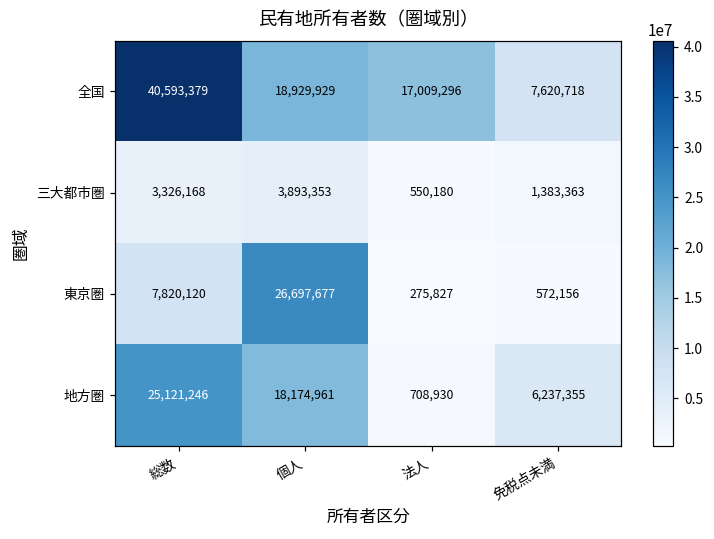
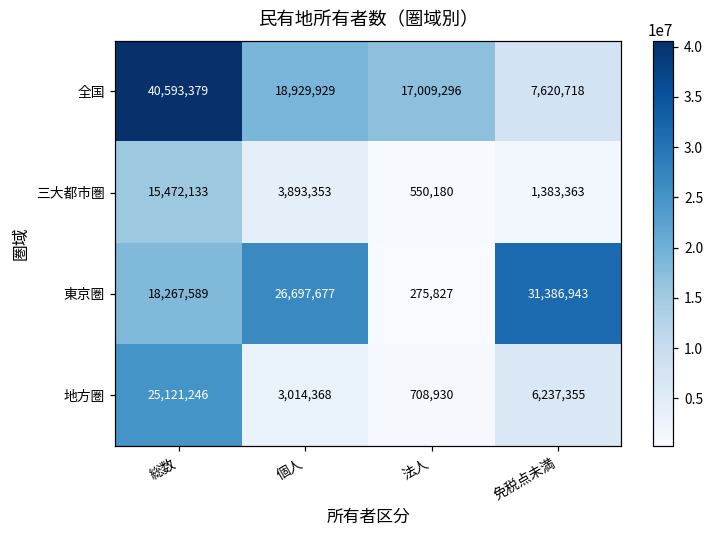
三大都市圏, 総数: 3,326,168 -> 15,472,133
東京圏, 総数: 7,820,120 -> 18,267,589
東京圏, 免税点未満: 572,156 -> 31,386,943
地方圏, 個人: 18,174,961 -> 3,014,368
